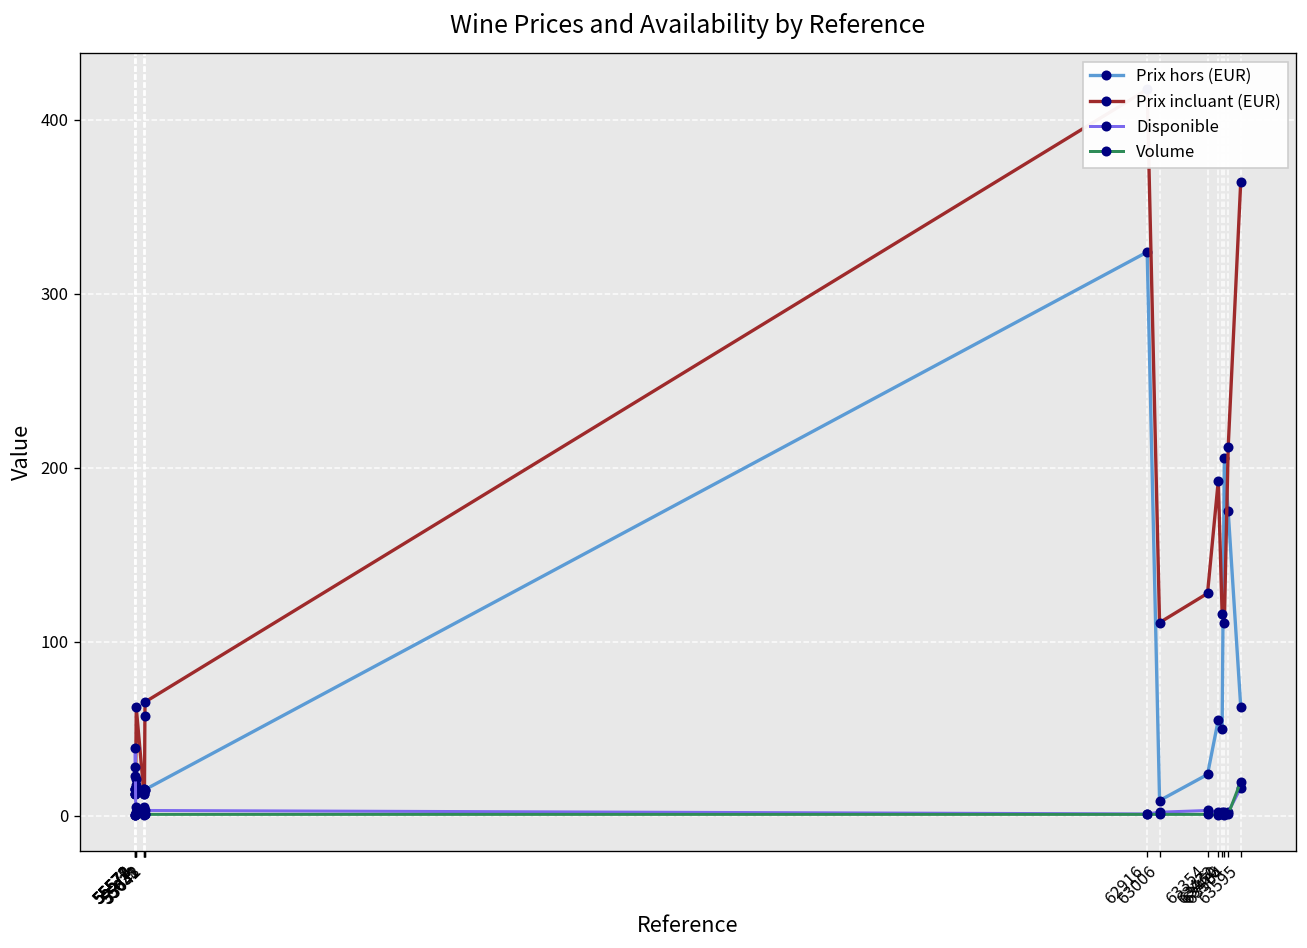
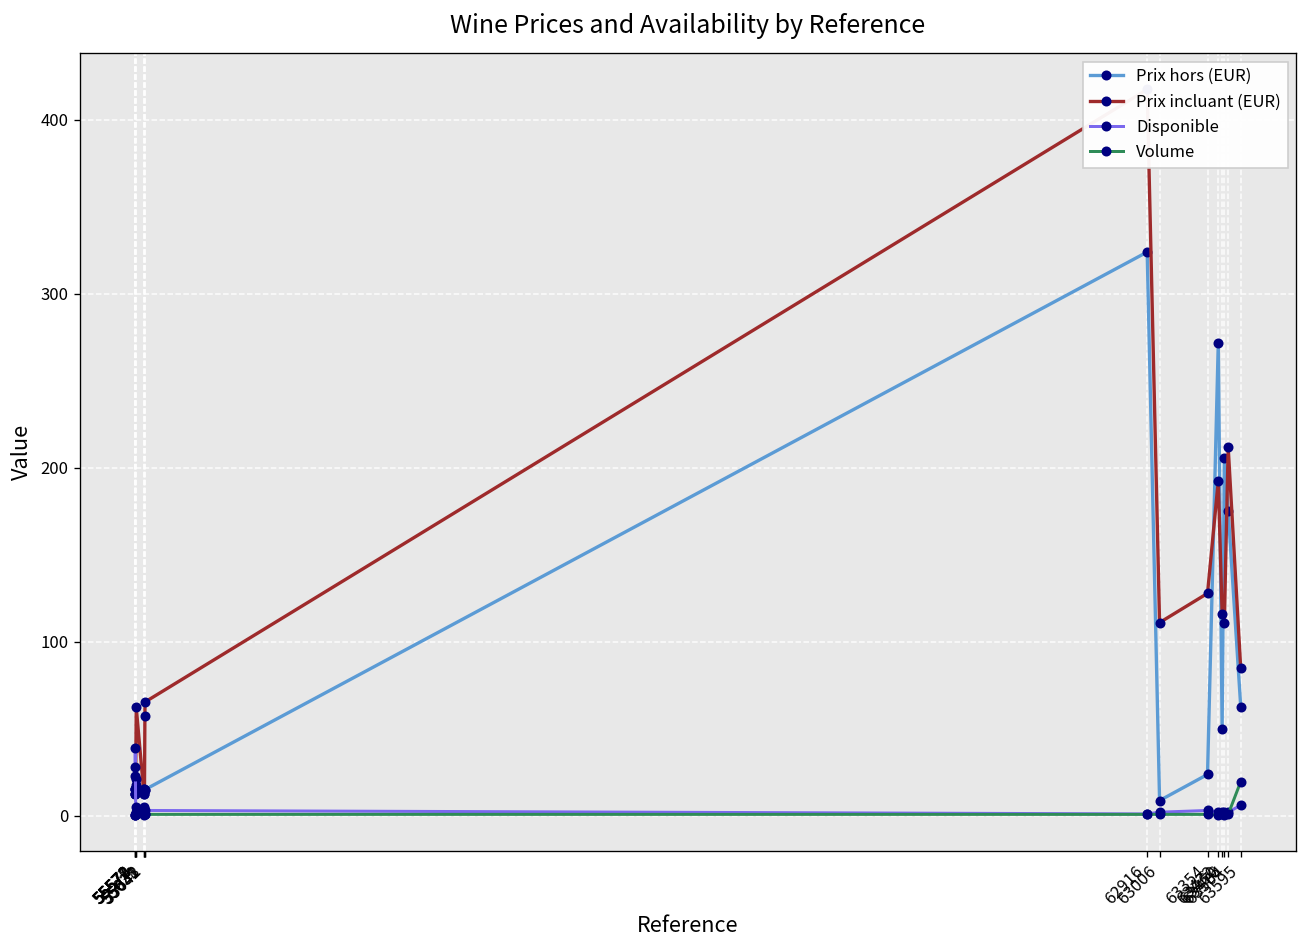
Prix hors (EUR), 63432: 55 -> 272
Prix incluant (EUR), 63595: 364 -> 85
Disponible, 63595: 16 -> 6
